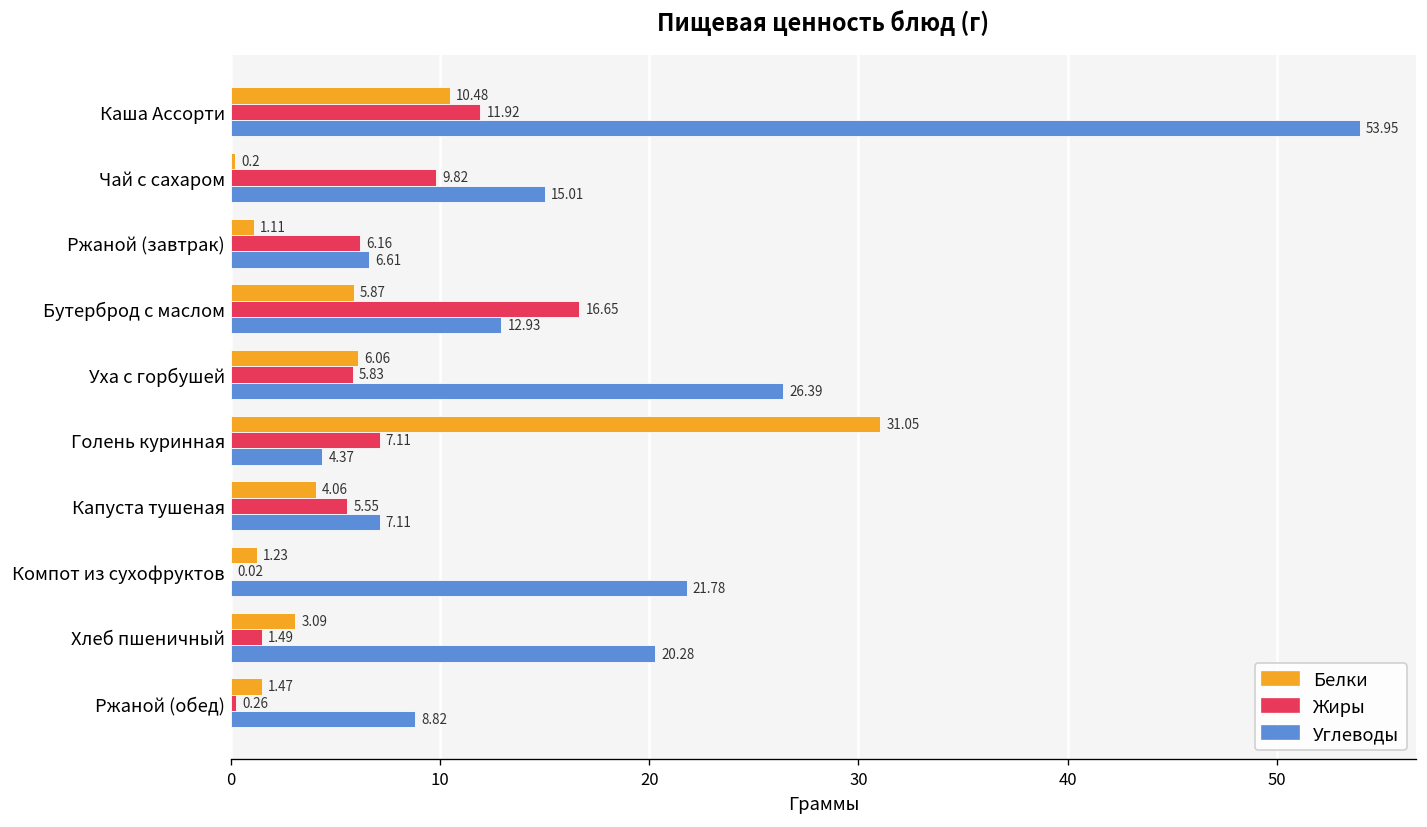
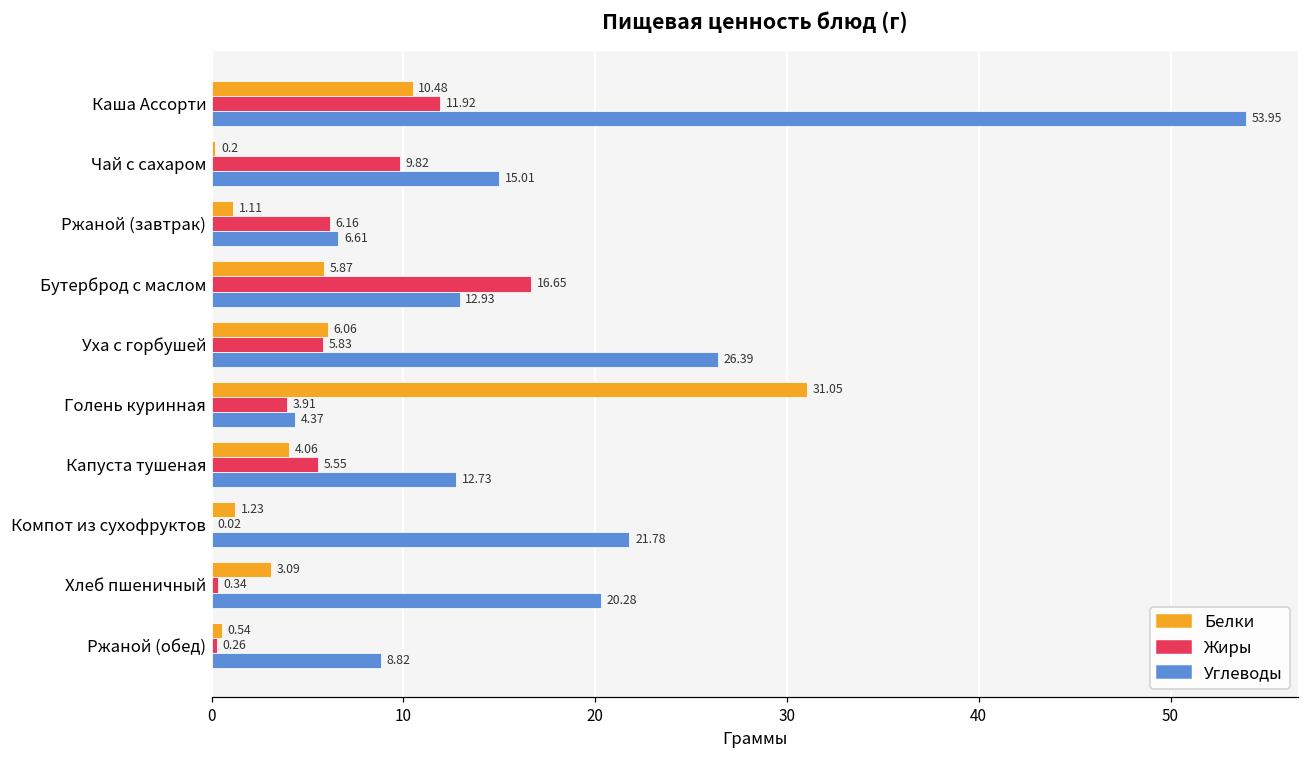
Жиры, Голень куринная: 7.11 -> 3.91
Углеводы, Капуста тушеная: 7.11 -> 12.73
Жиры, Хлеб пшеничный: 1.49 -> 0.34
Белки, Ржаной (обед): 1.47 -> 0.54
